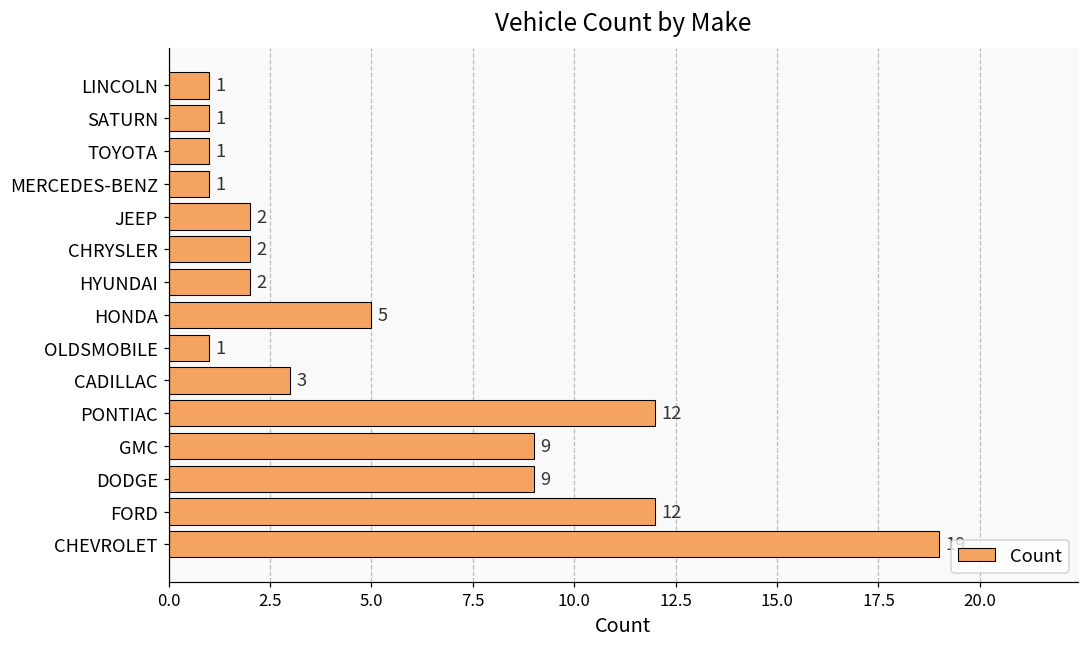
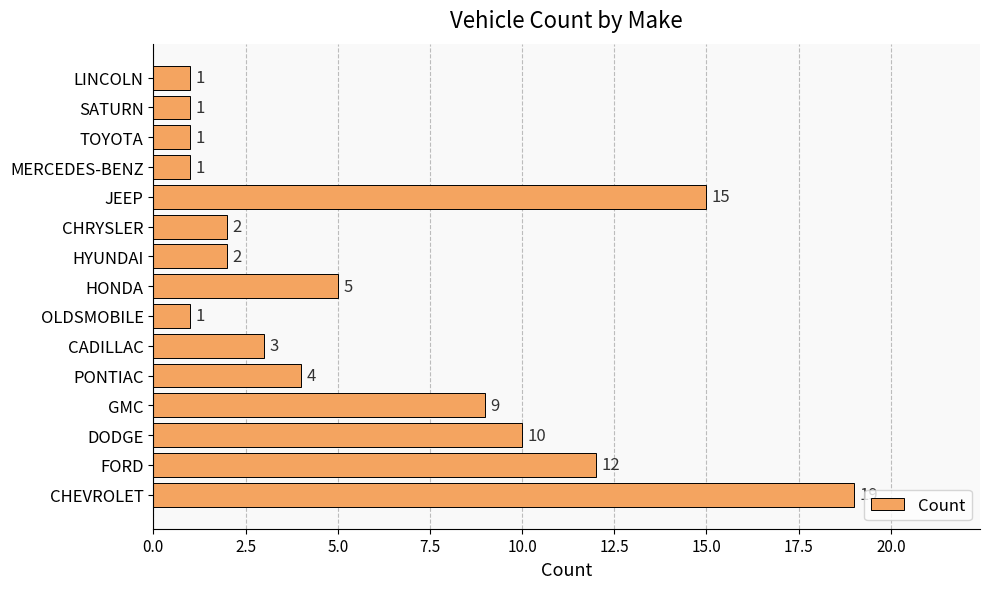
JEEP: 2 -> 15
PONTIAC: 12 -> 4
DODGE: 9 -> 10
